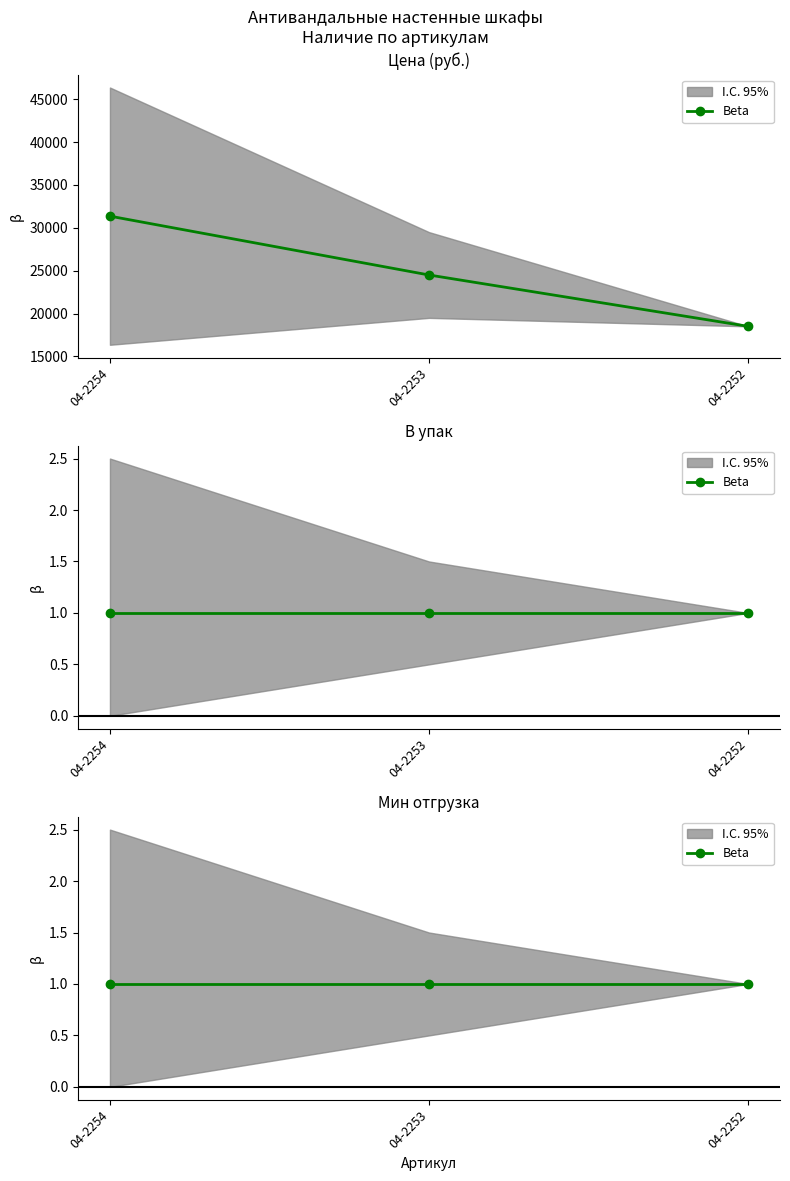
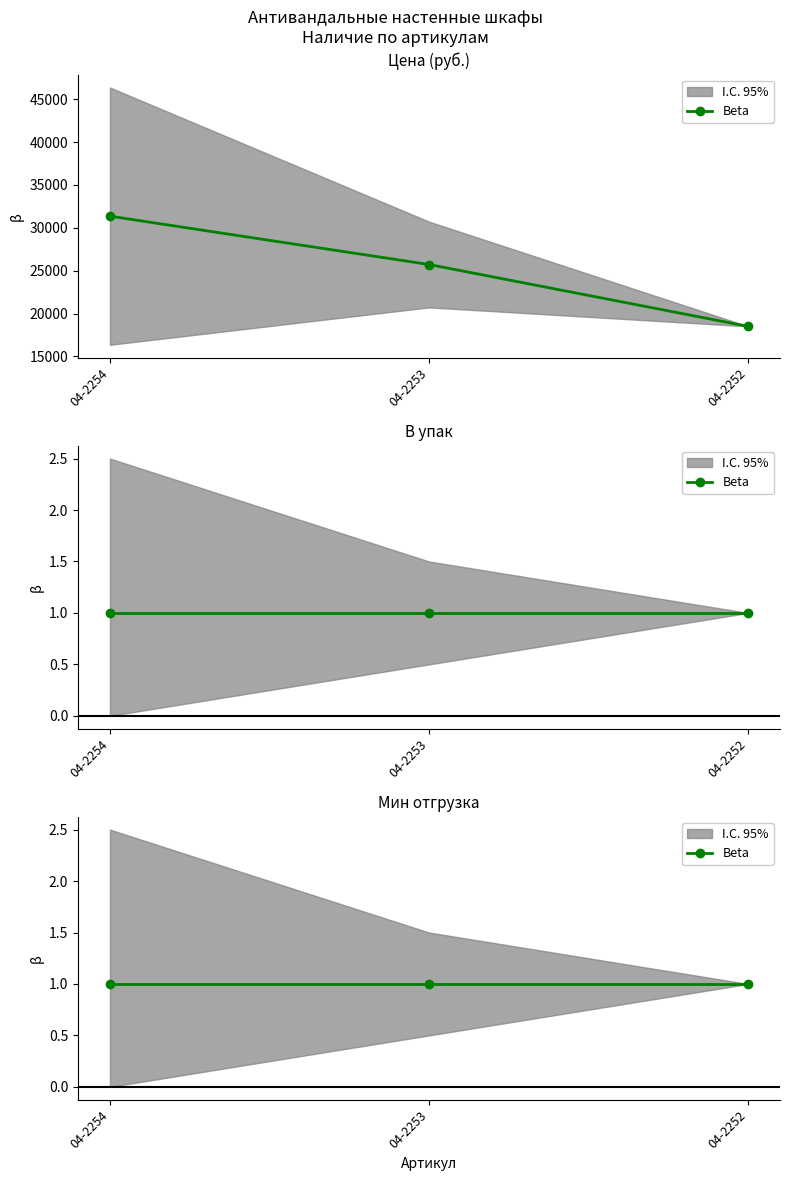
Цена (руб.), Beta, 04-2253: 24000 -> 26000
